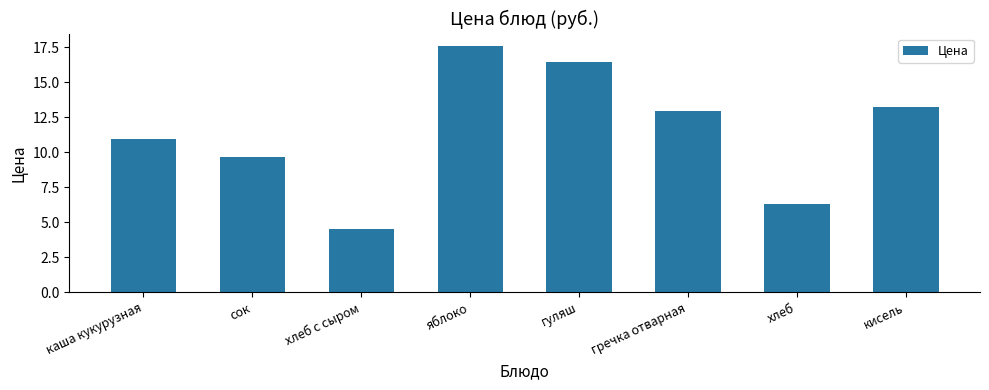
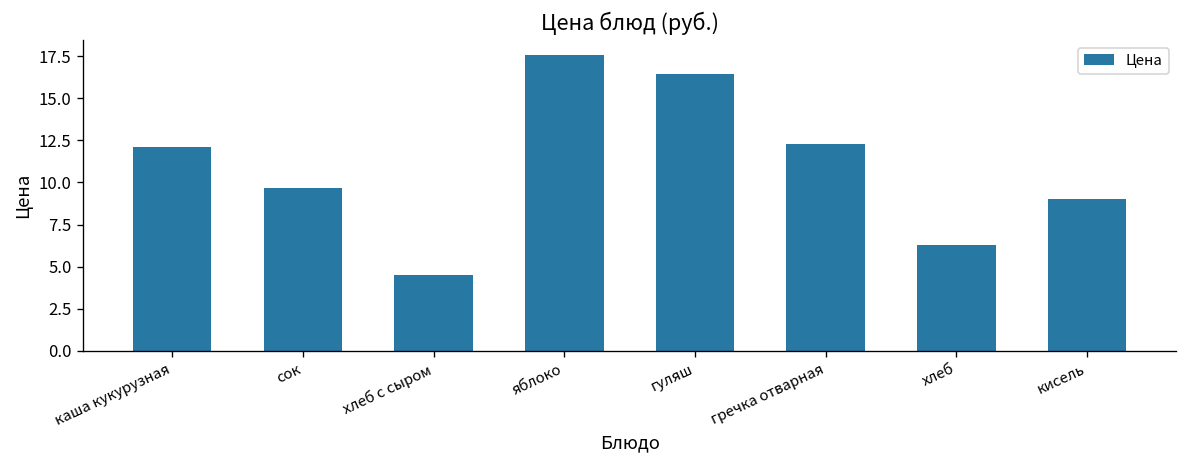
каша кукурузная: 10.9 -> 12.1
гречка отварная: 12.9 -> 12.3
кисель: 13.2 -> 9.0
